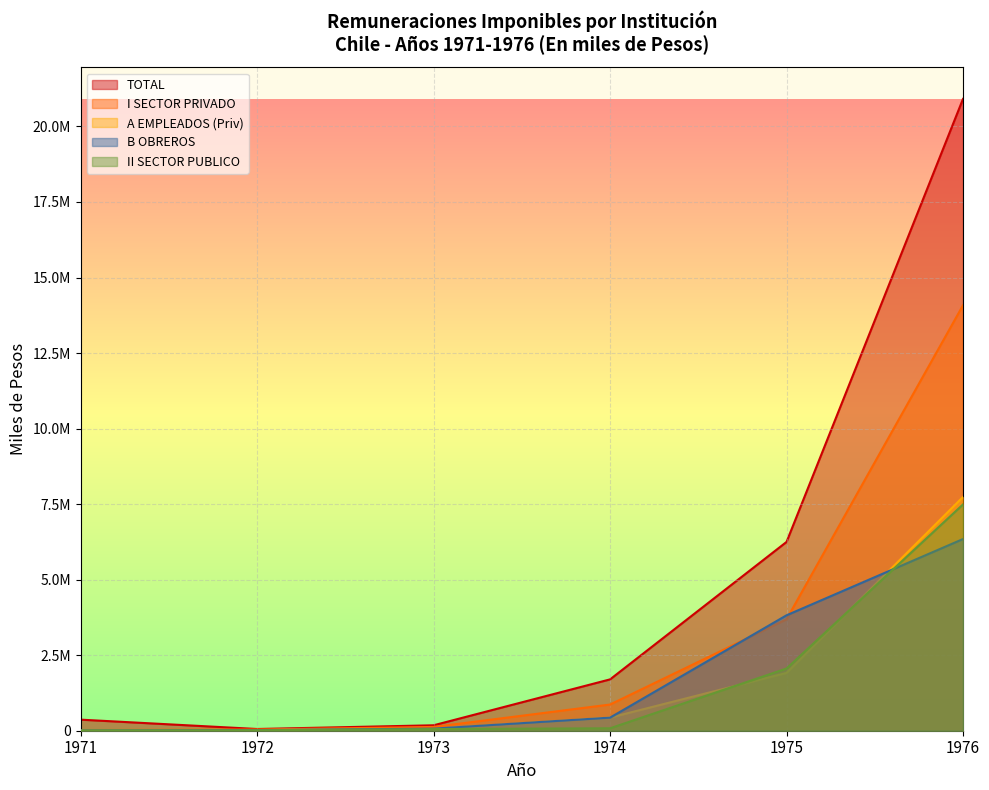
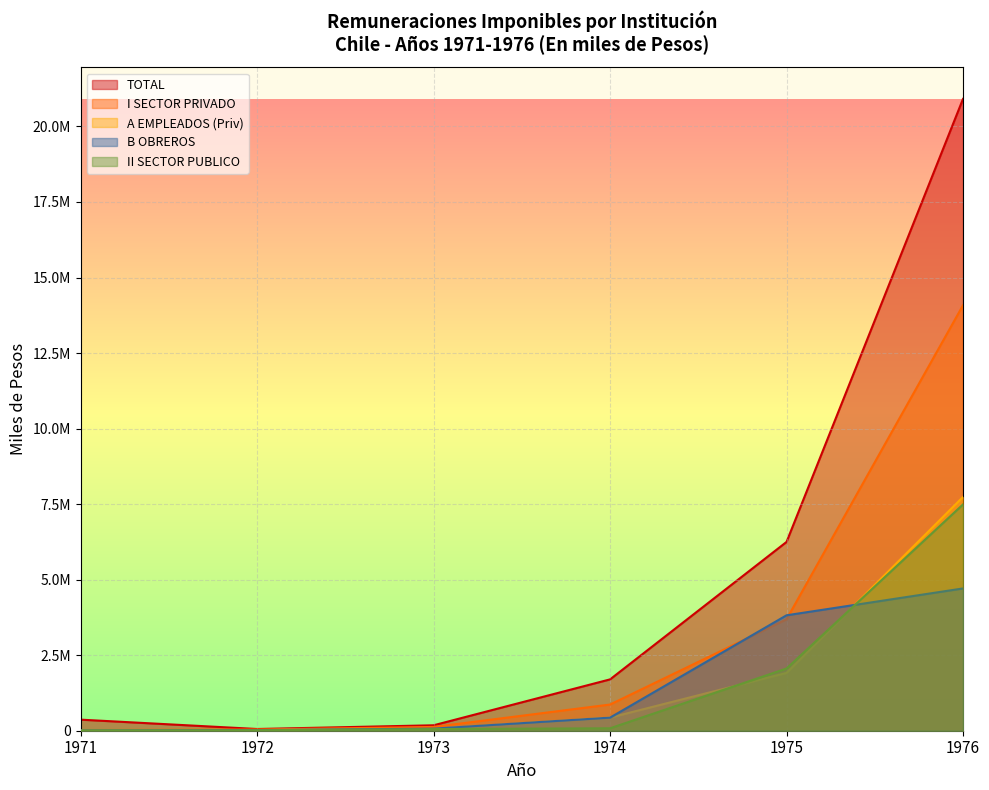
B OBREROS, 1976: 6300000 -> 4700000
